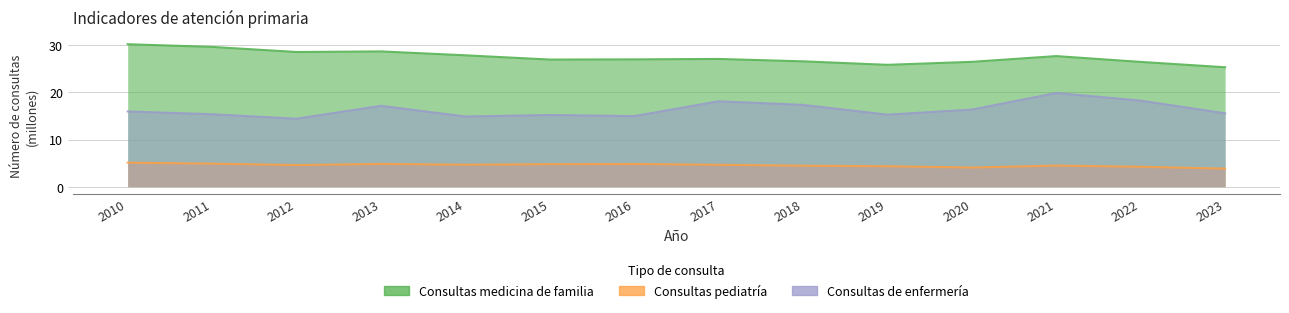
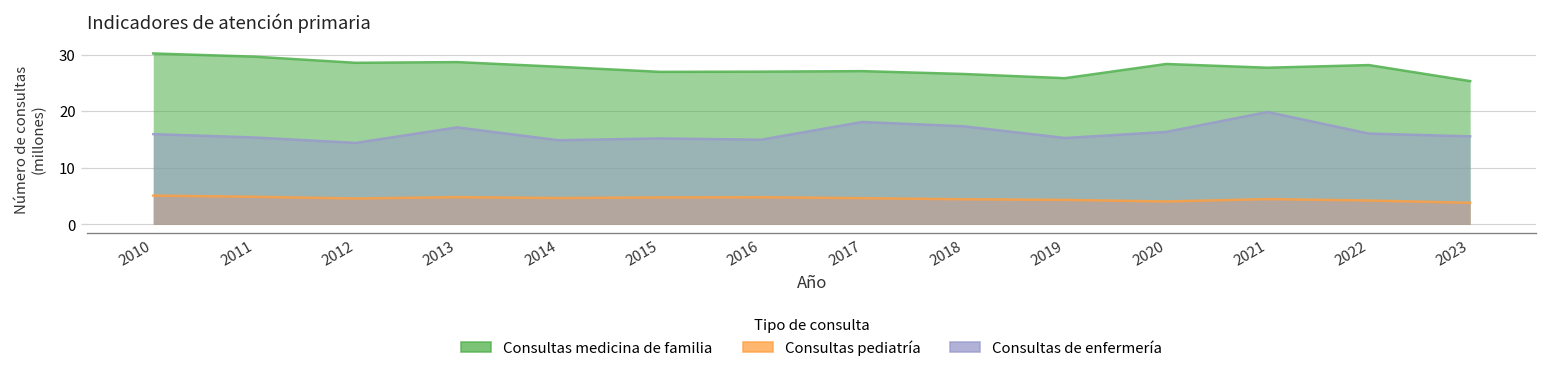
Consultas medicina de familia, 2020: 26 -> 28
Consultas medicina de familia, 2022: 26 -> 28
Consultas de enfermería, 2022: 18 -> 16
